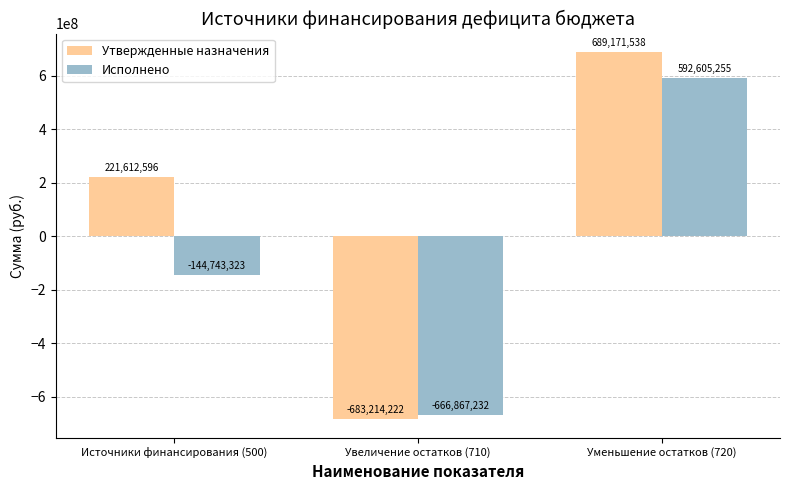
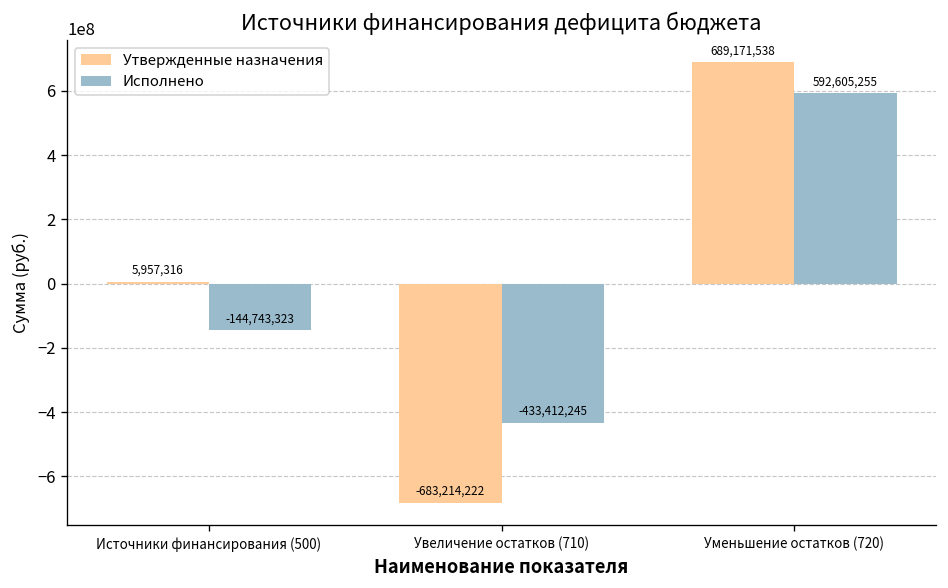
Утвержденные назначения, Источники финансирования (500): 221,612,596 -> 5,957,316
Исполнено, Увеличение остатков (710): -666,867,232 -> -433,412,245
